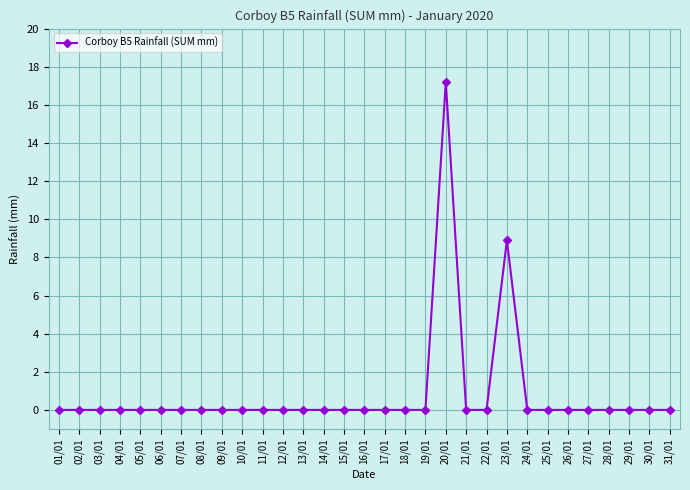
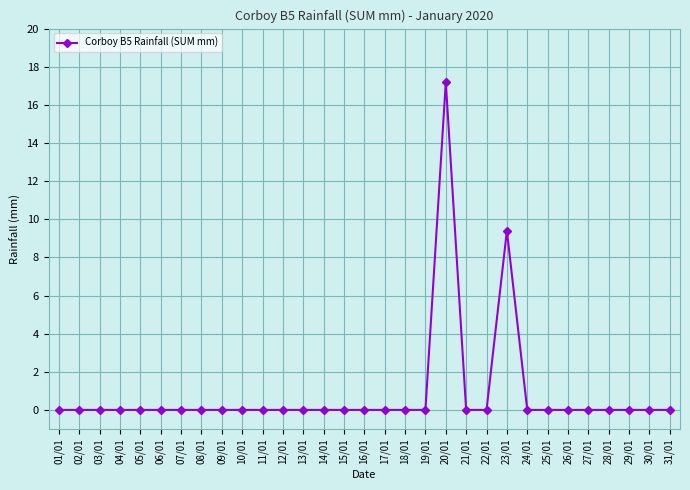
23/01: 8.9 -> 9.4
